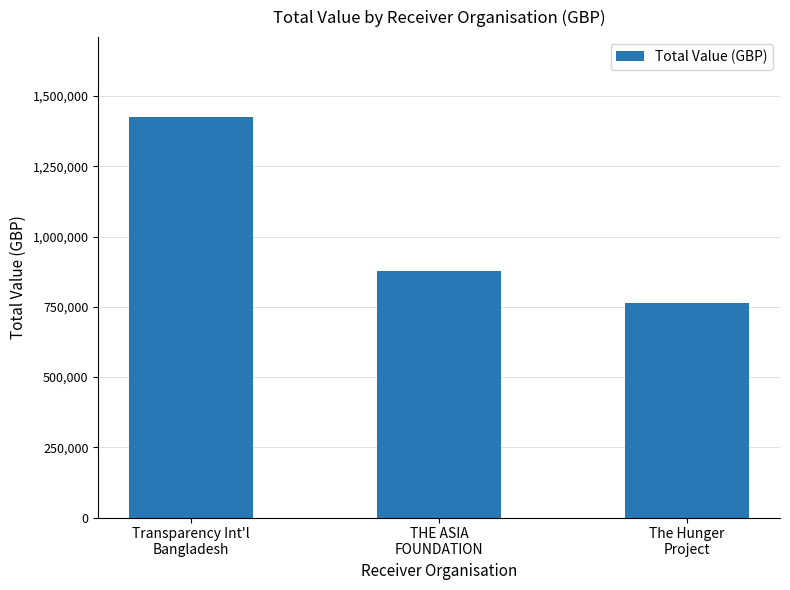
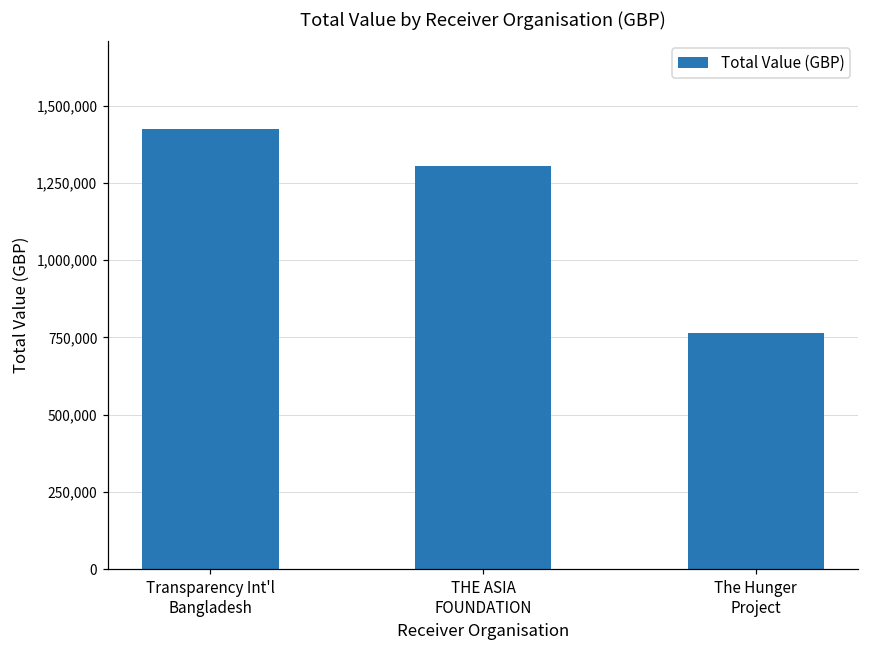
THE ASIA FOUNDATION: 880,000 -> 1,310,000
